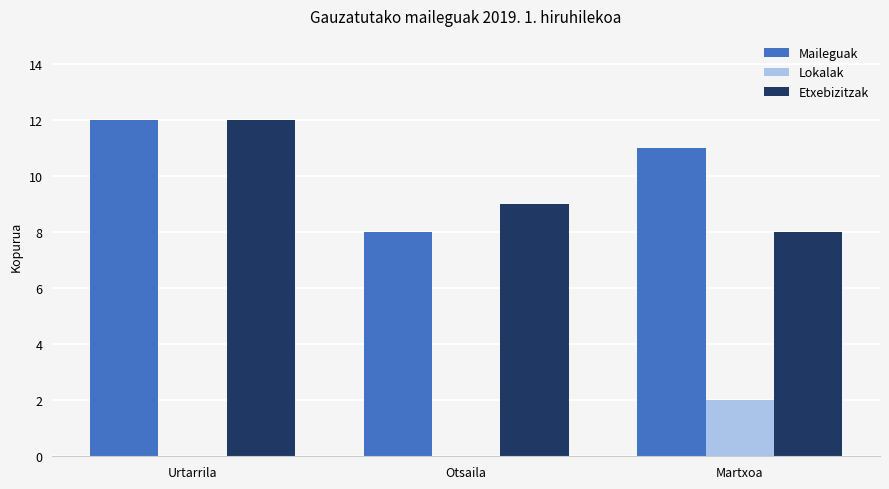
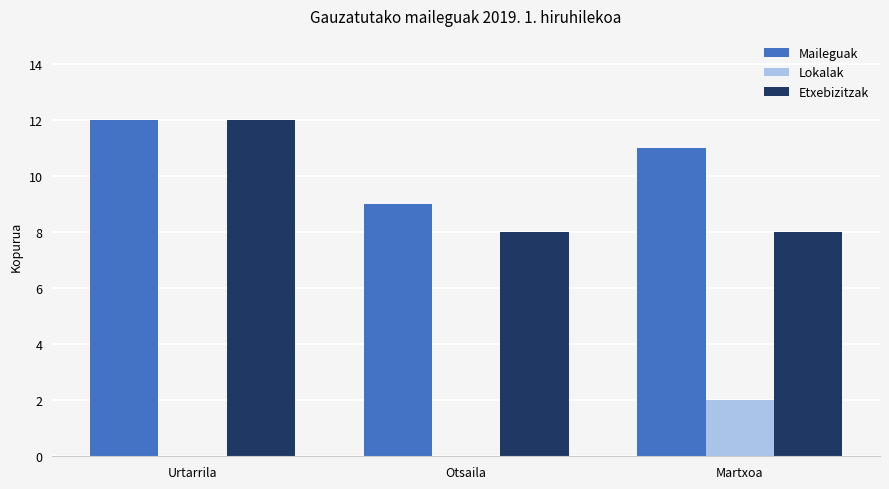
Maileguak, Otsaila: 8 -> 9
Etxebizitzak, Otsaila: 9 -> 8
